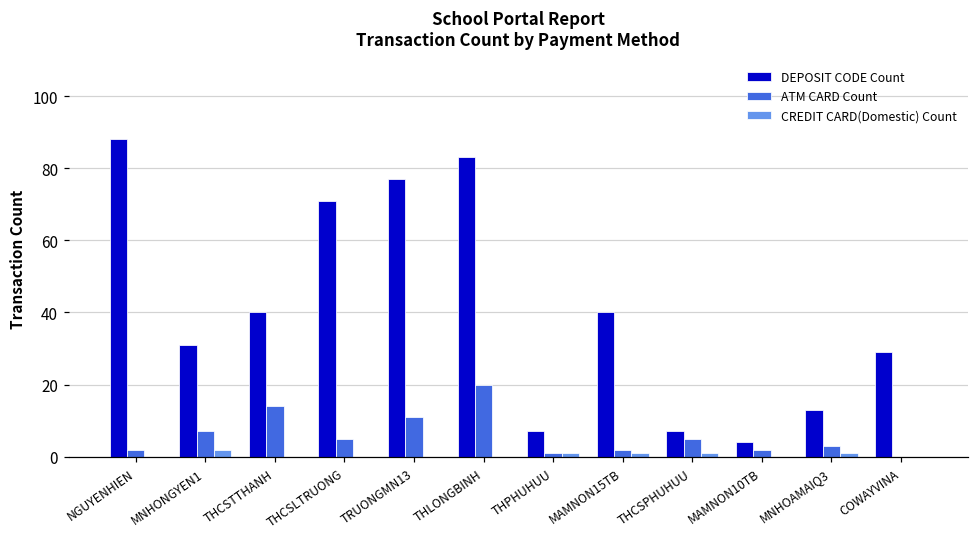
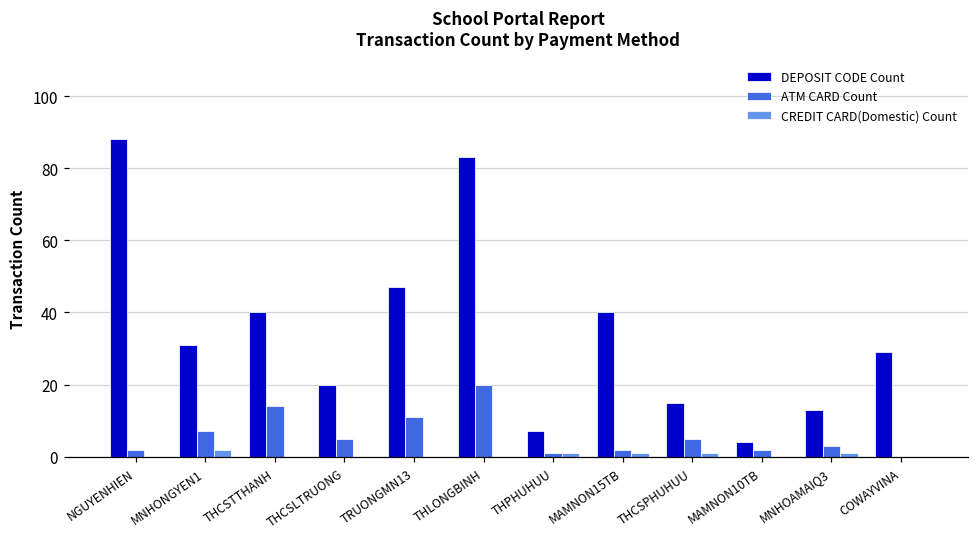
DEPOSIT CODE Count, THCSLTRUONG: 71 -> 20
DEPOSIT CODE Count, TRUONGMN13: 77 -> 47
DEPOSIT CODE Count, THCSPHUHUU: 7 -> 15
